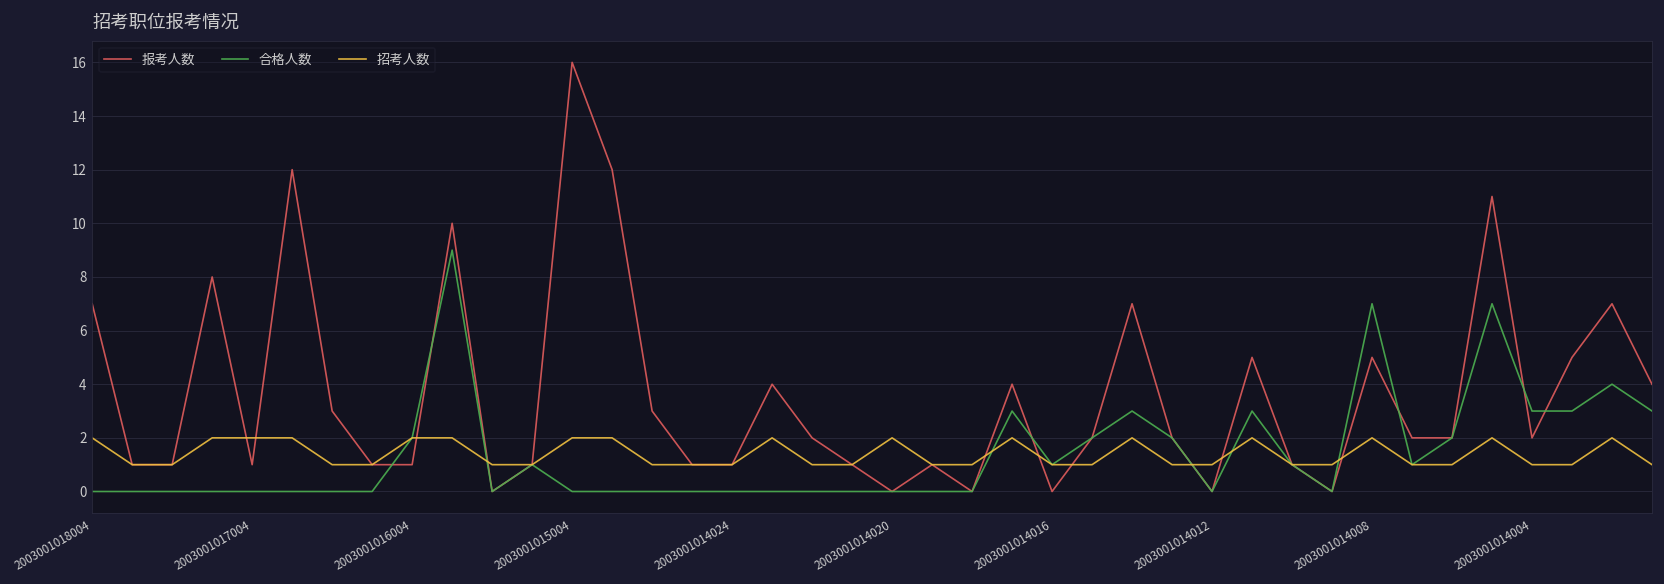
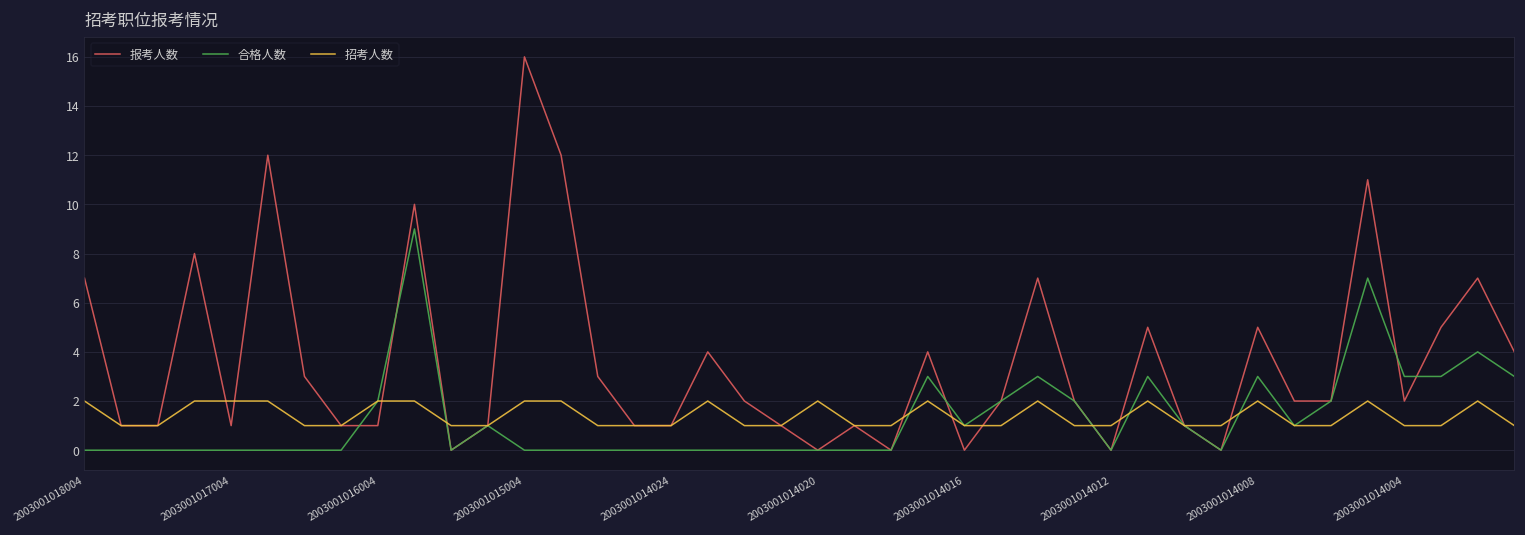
合格人数, 2003001014008: 7 -> 3
